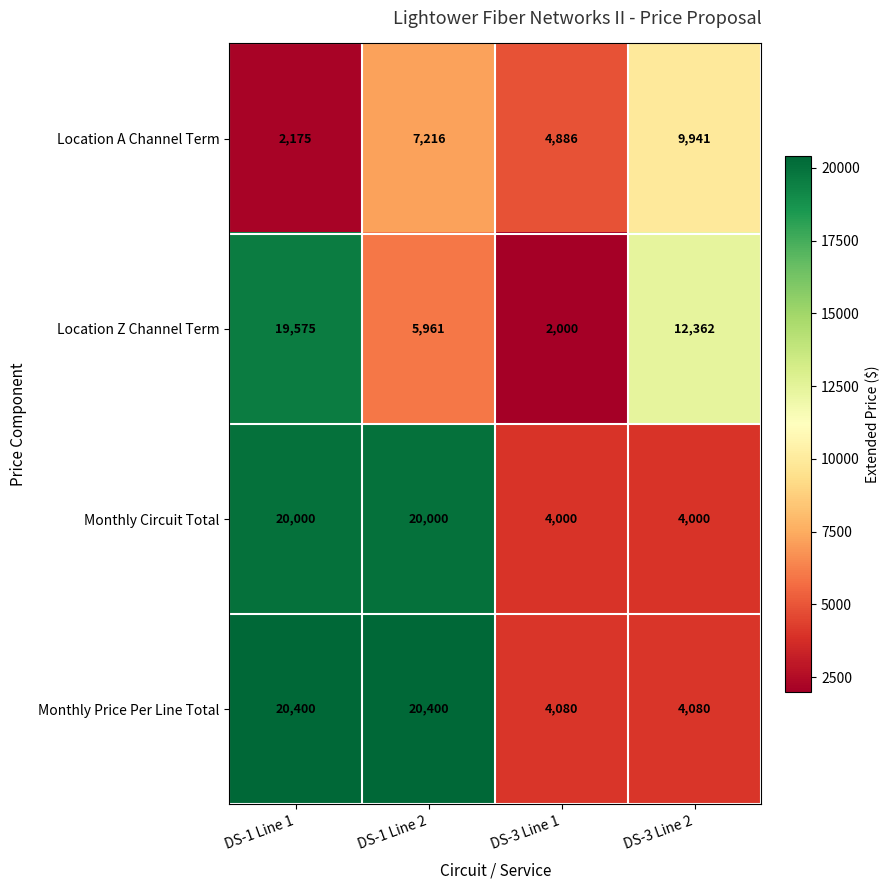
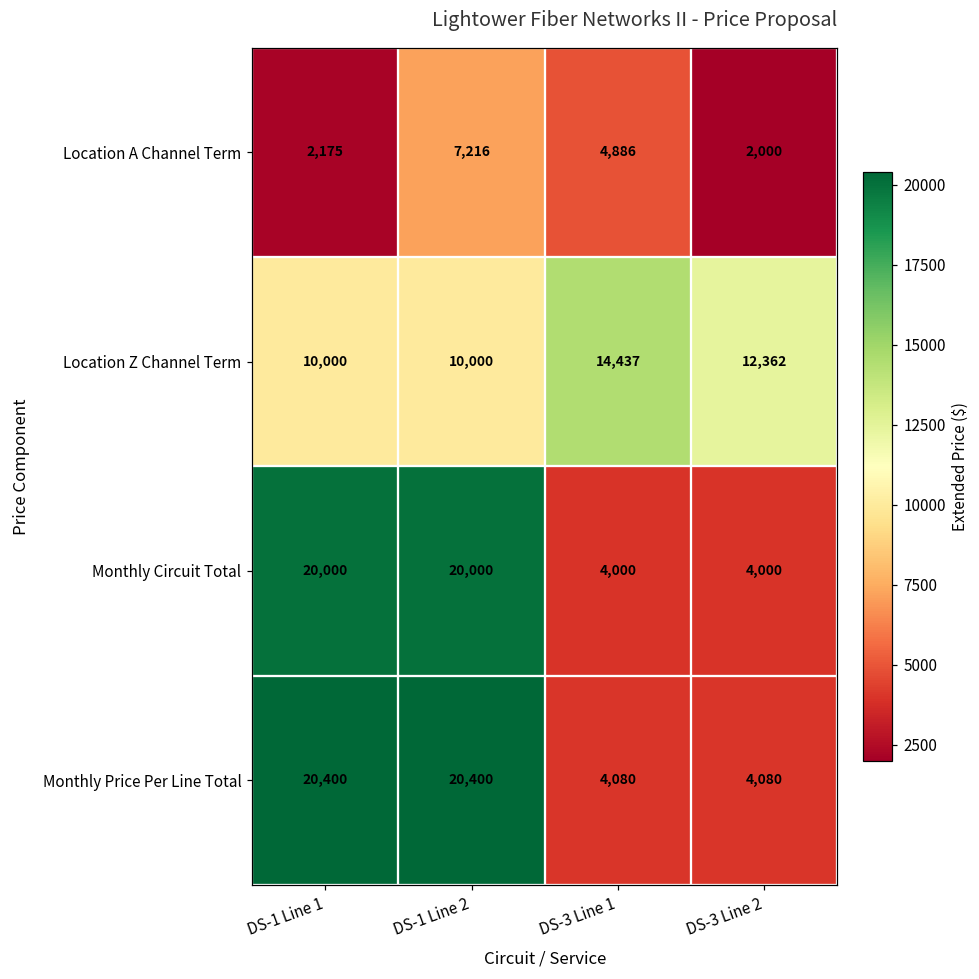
Location A Channel Term, DS-3 Line 2: 9,941 -> 2,000
Location Z Channel Term, DS-1 Line 1: 19,575 -> 10,000
Location Z Channel Term, DS-1 Line 2: 5,961 -> 10,000
Location Z Channel Term, DS-3 Line 1: 2,000 -> 14,437
